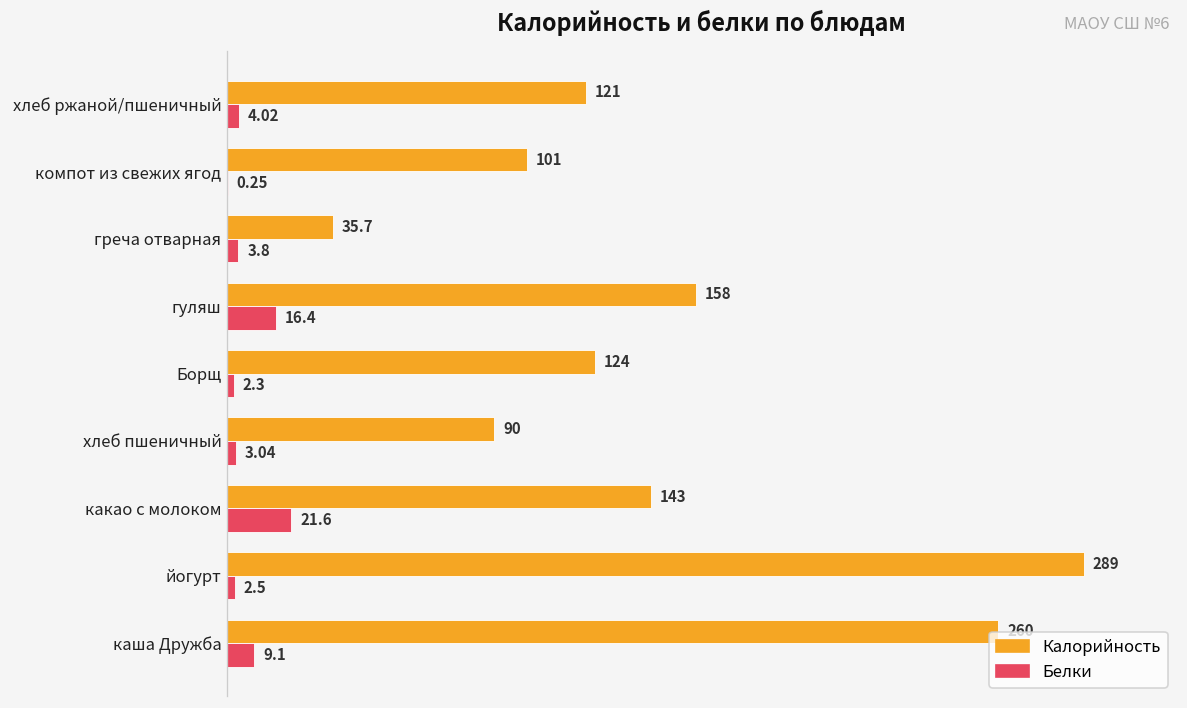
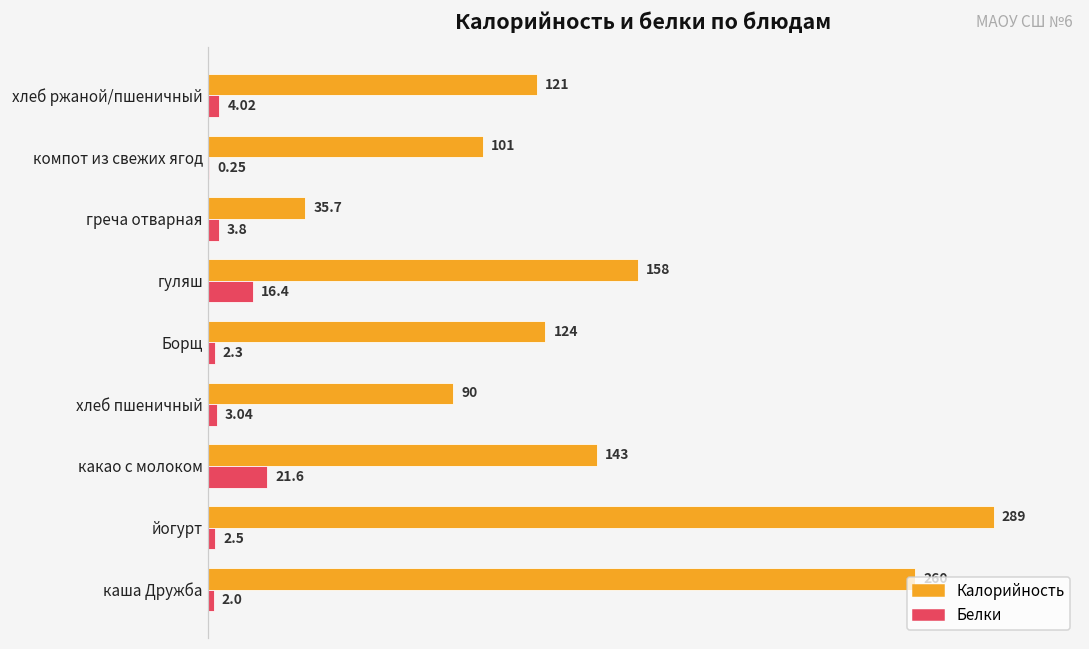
Белки, каша Дружба: 9.1 -> 2.0
